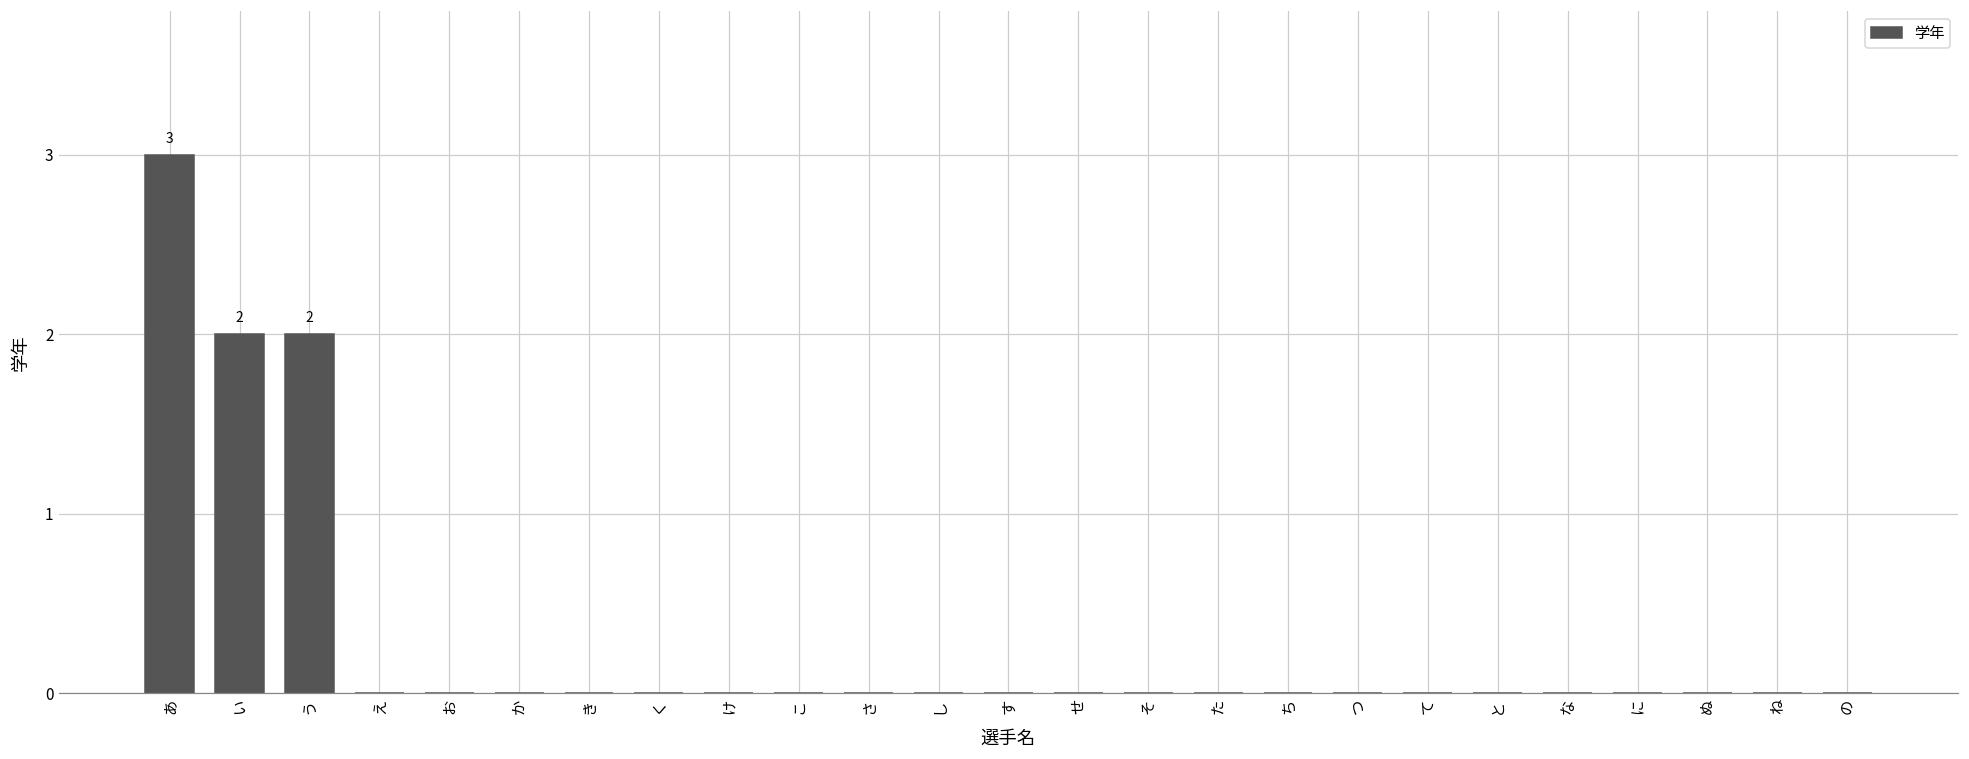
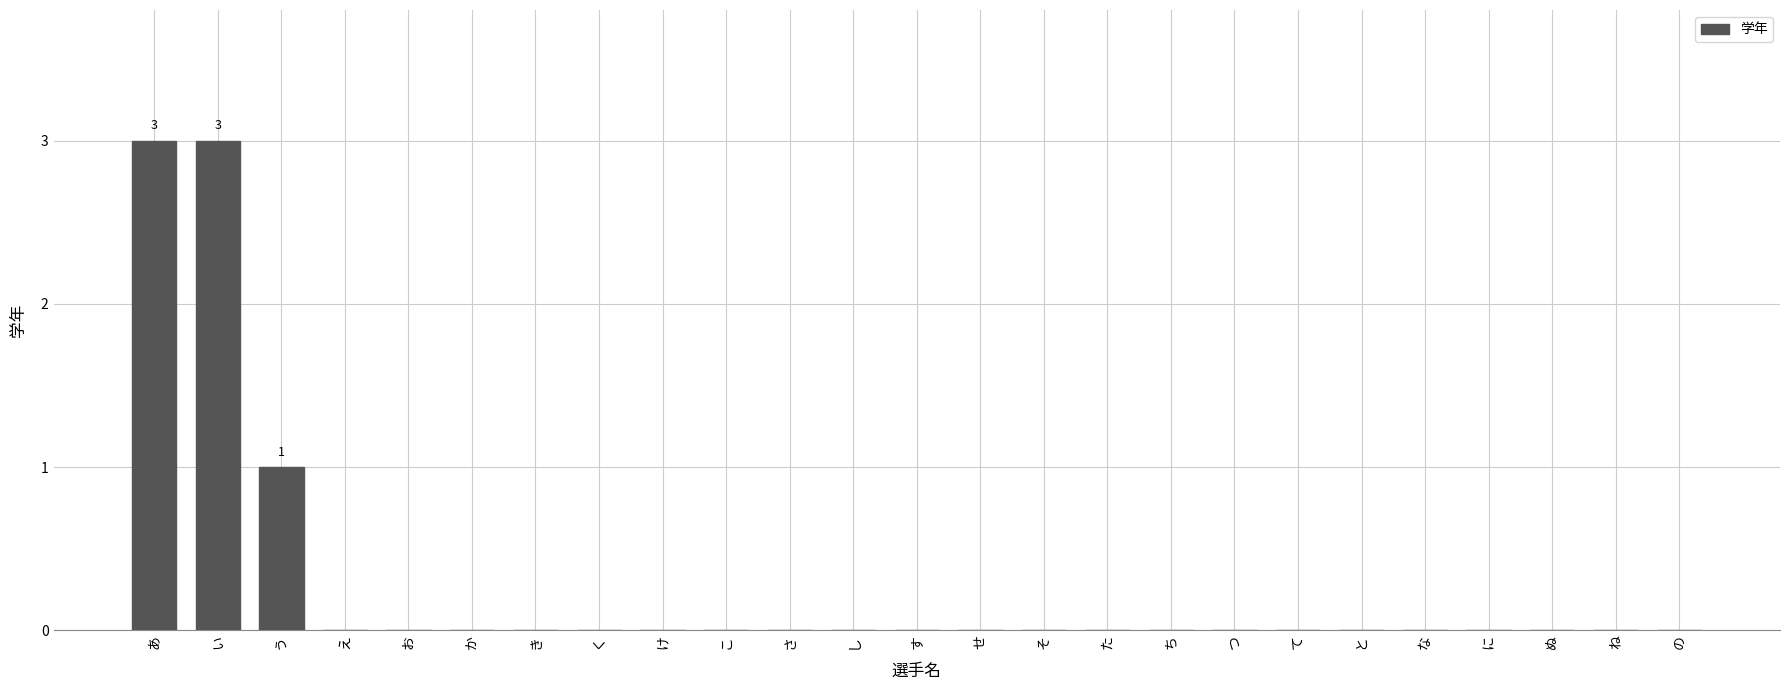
い: 2 -> 3
う: 2 -> 1
